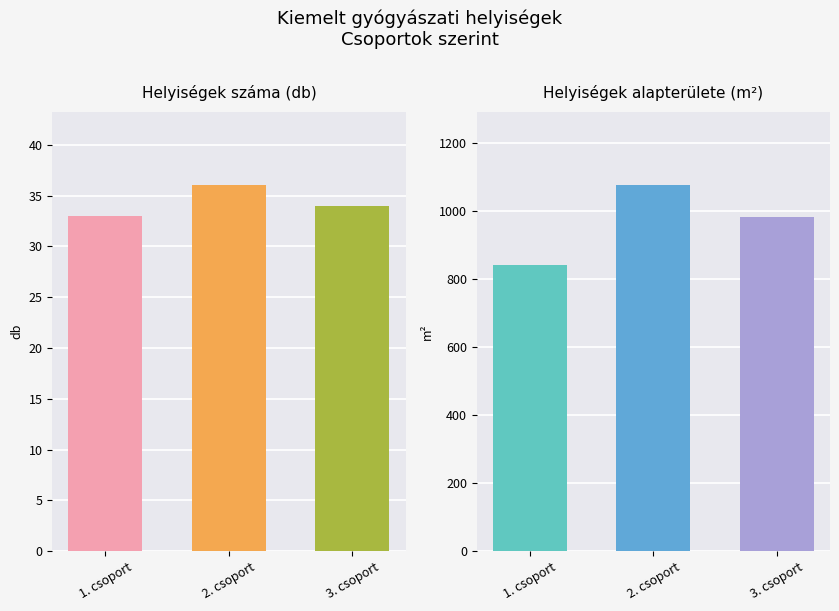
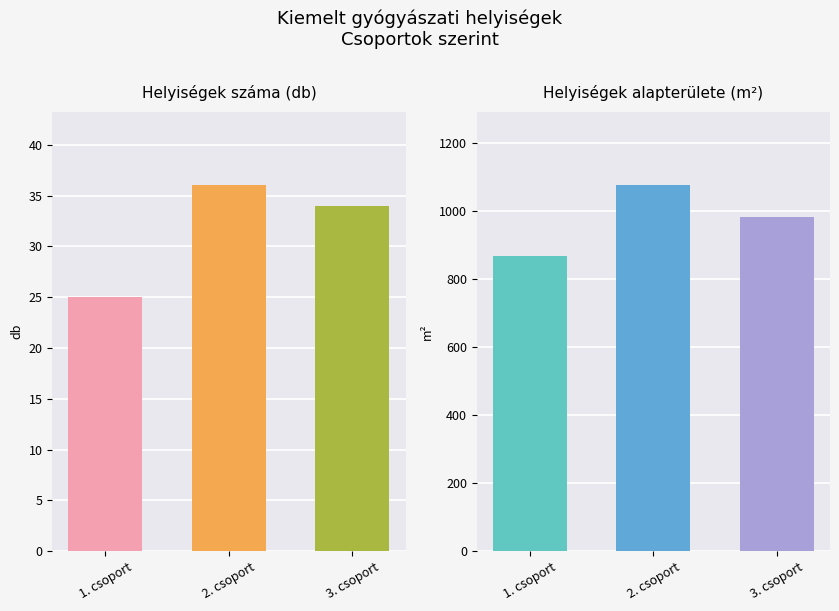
Helyiségek száma (db), 1. csoport: 33 -> 25
Helyiségek alapterülete (m²), 1. csoport: 840 -> 870
